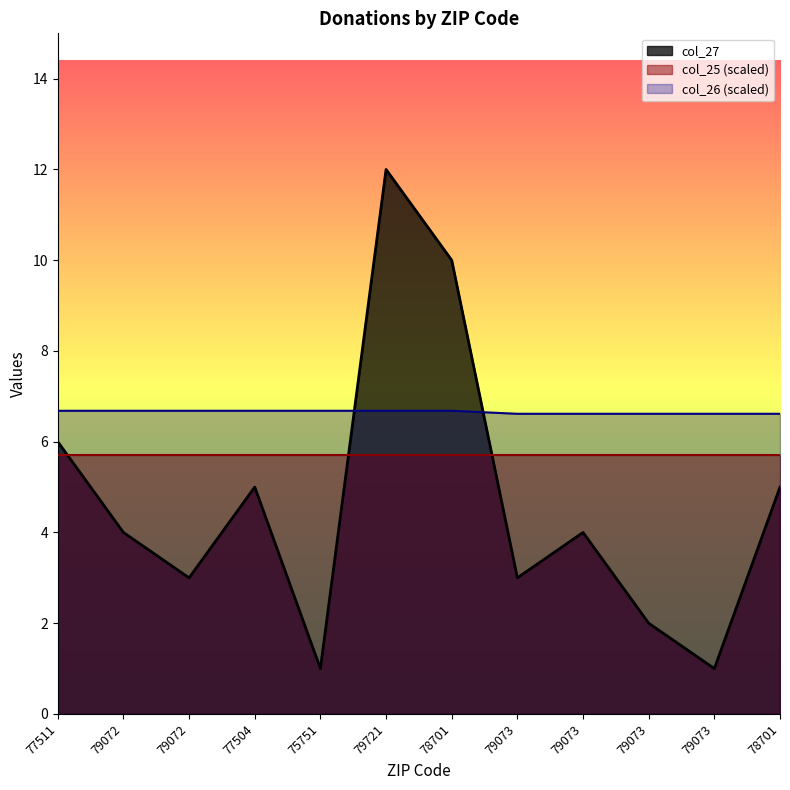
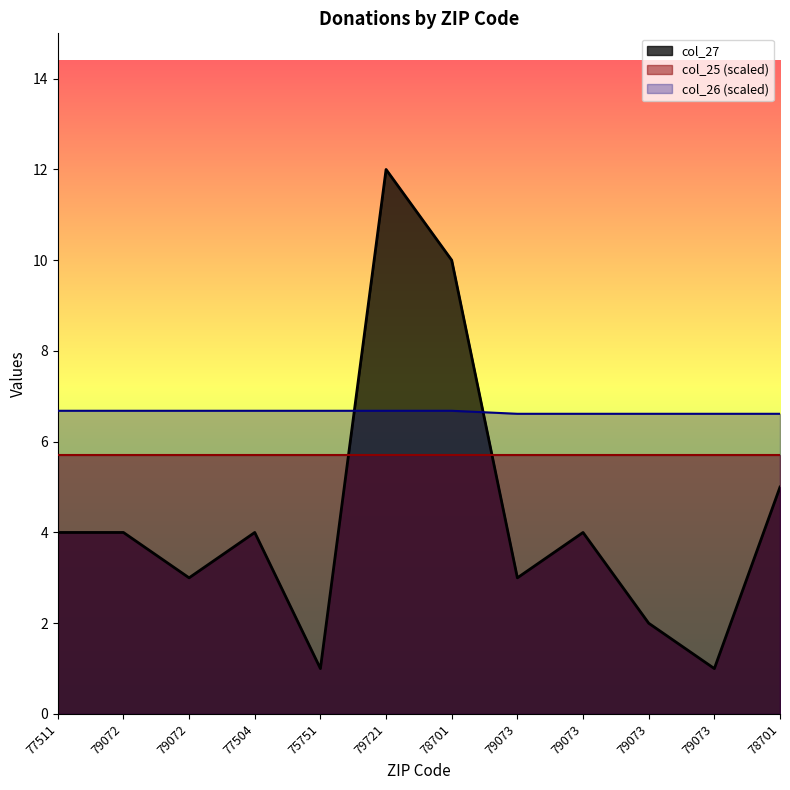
col_27, 77511: 6 -> 4
col_27, 77504: 5 -> 4
